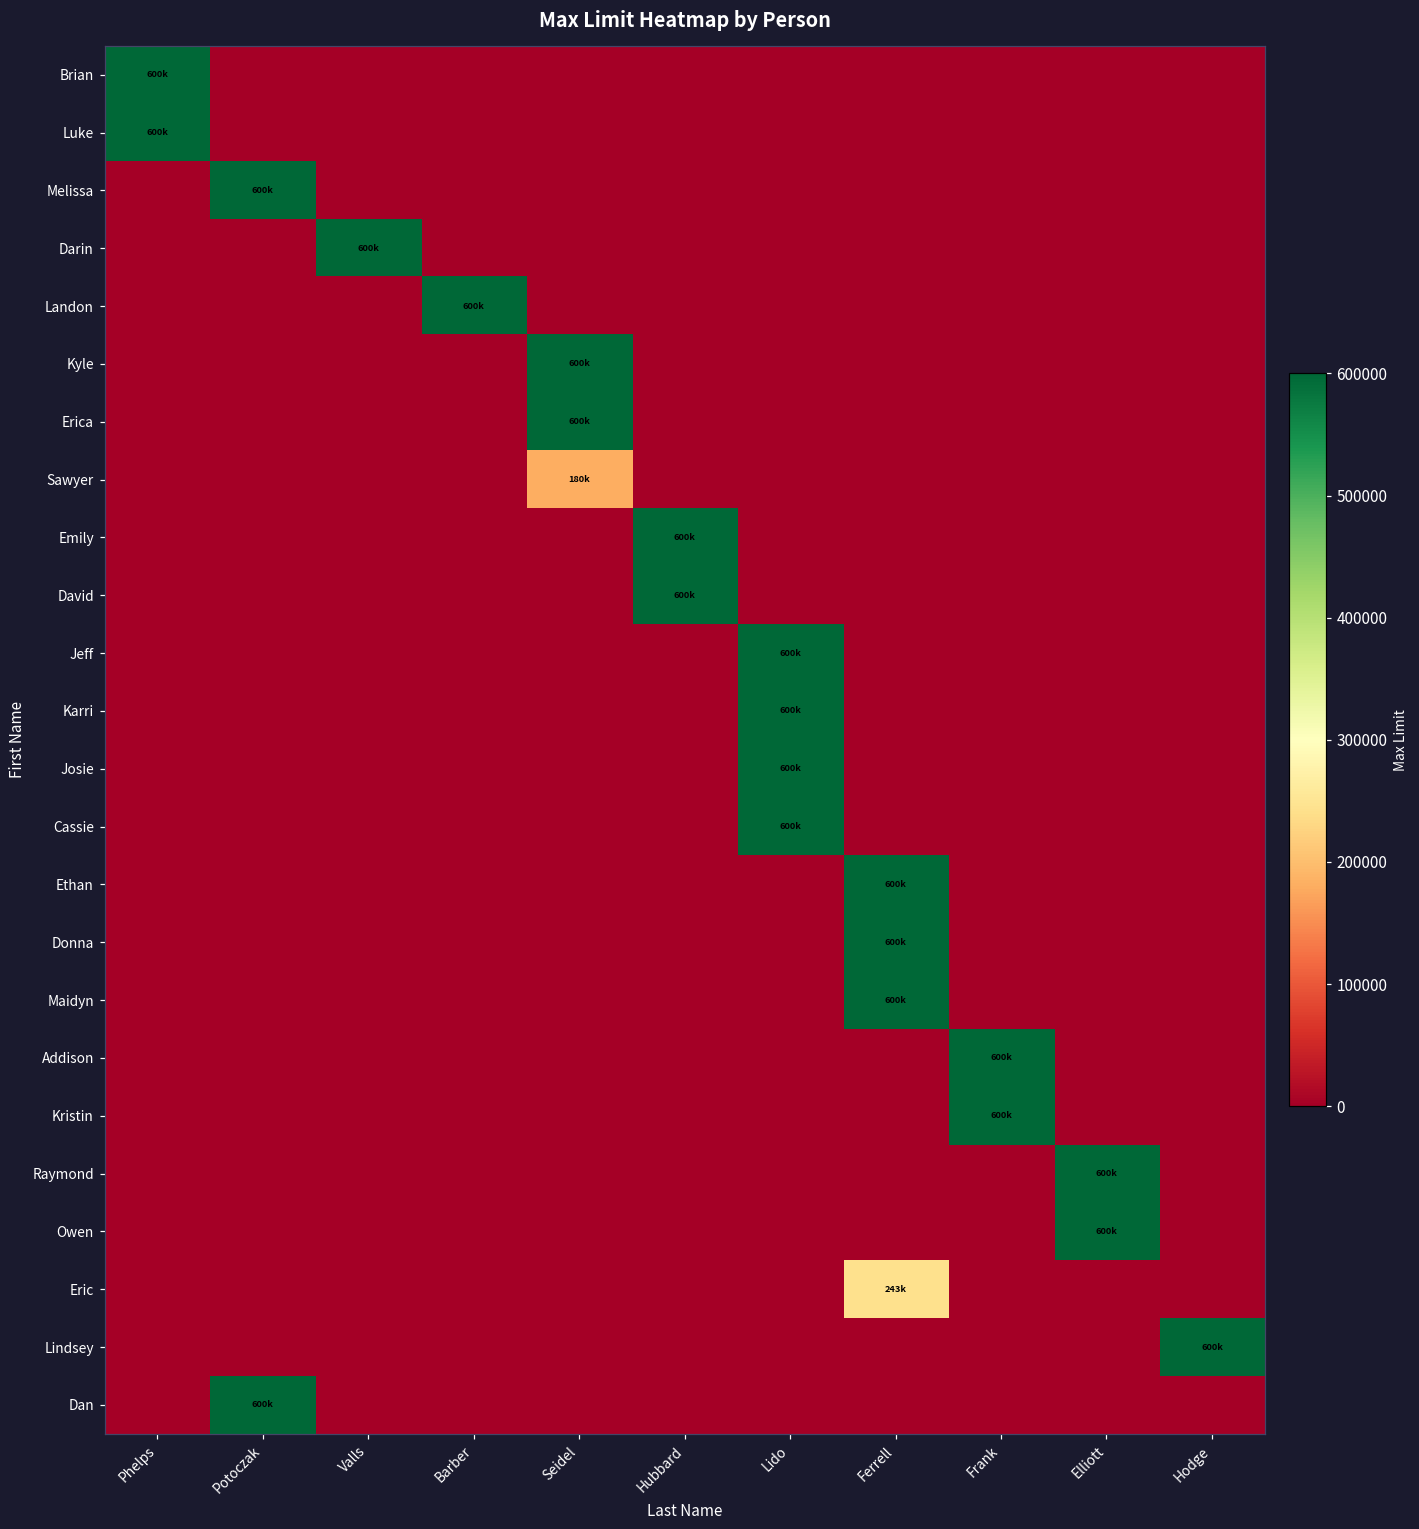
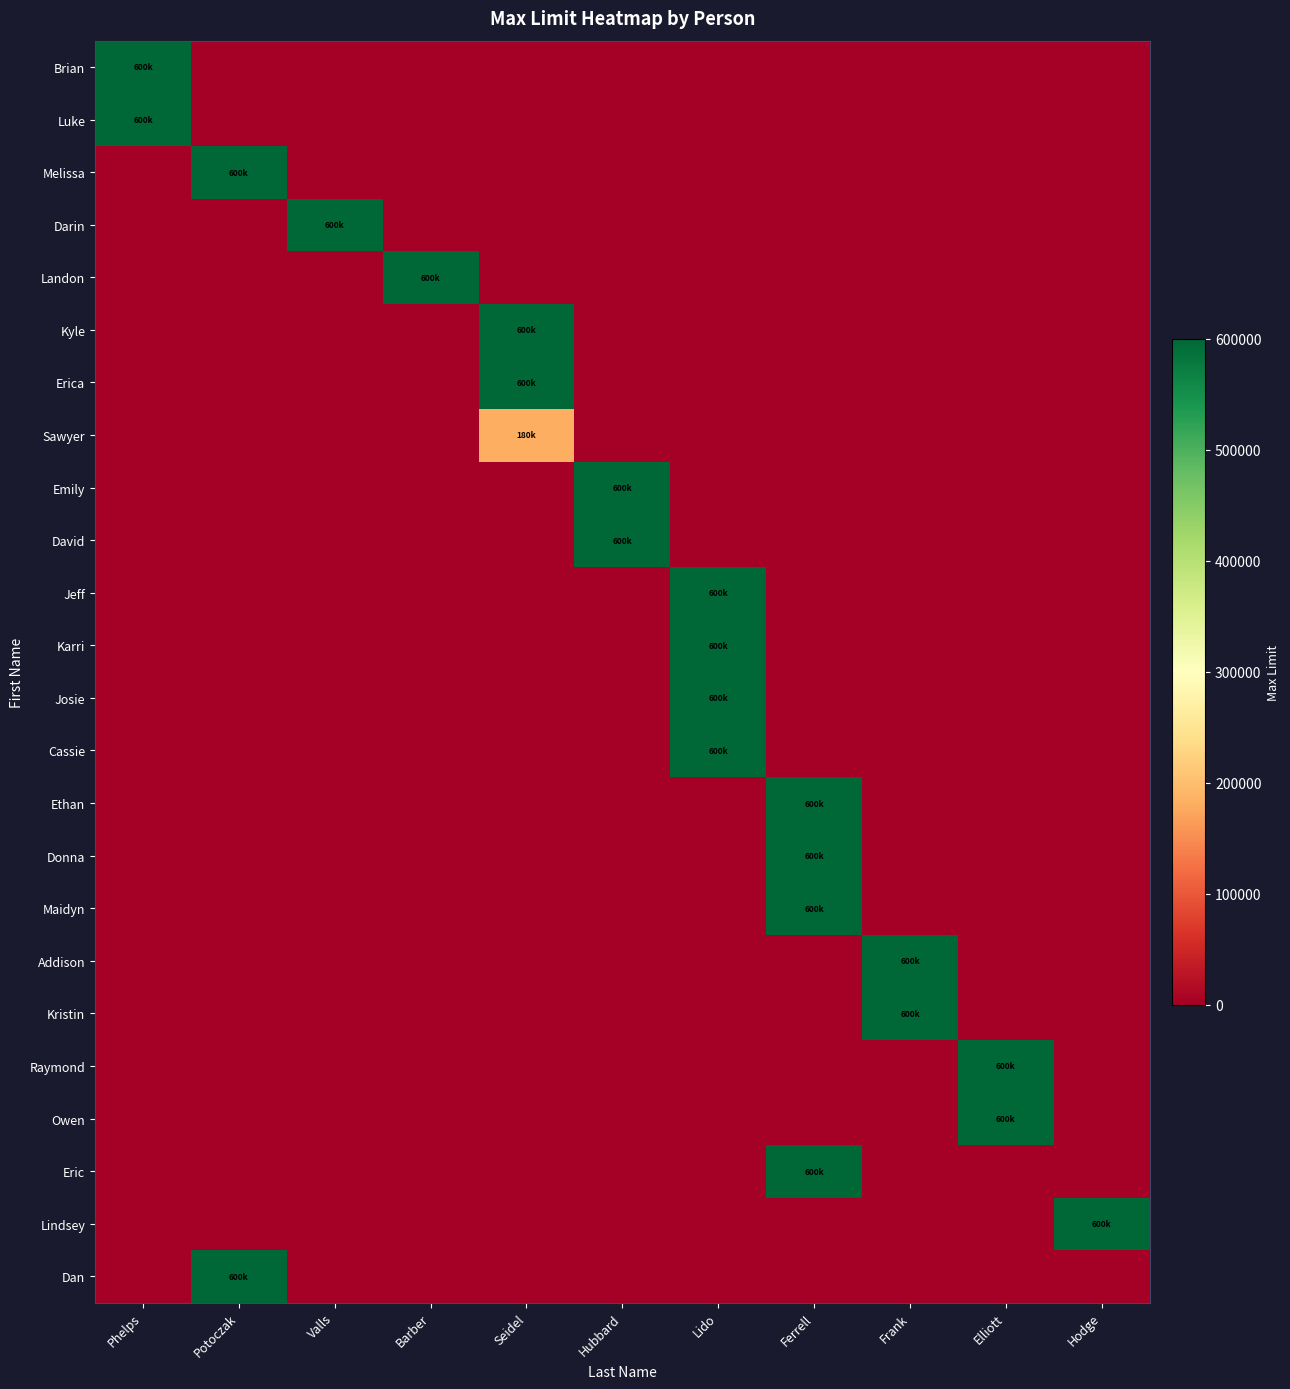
Eric, Ferrell: 243k -> 600k
